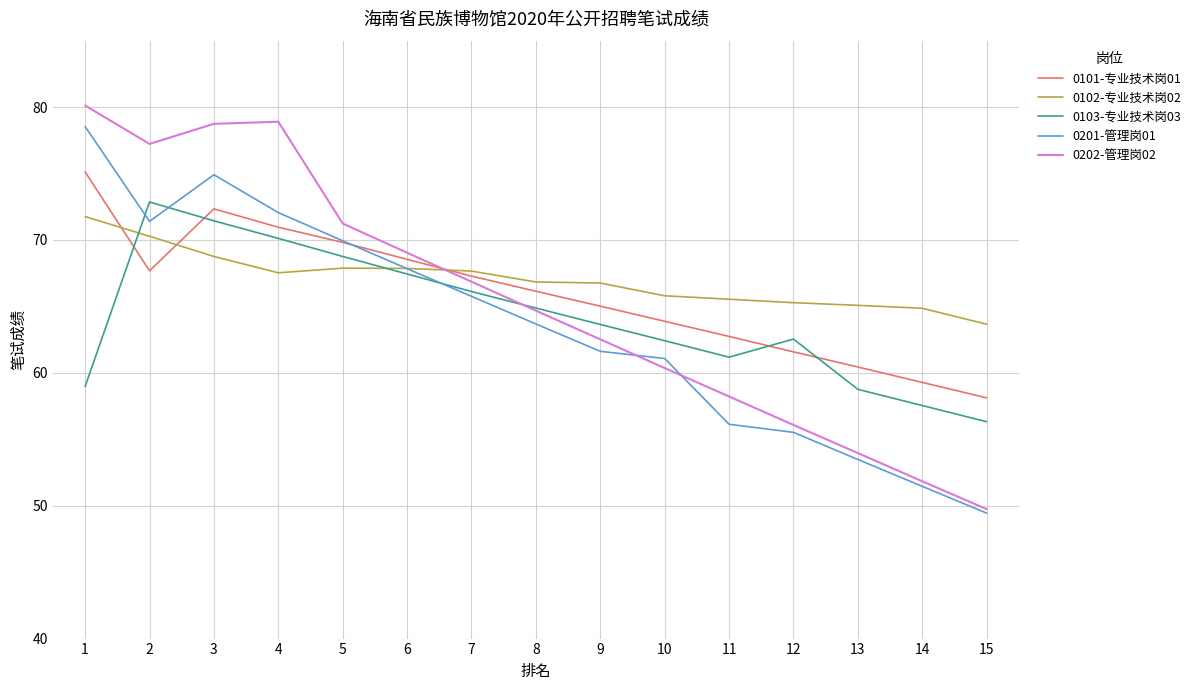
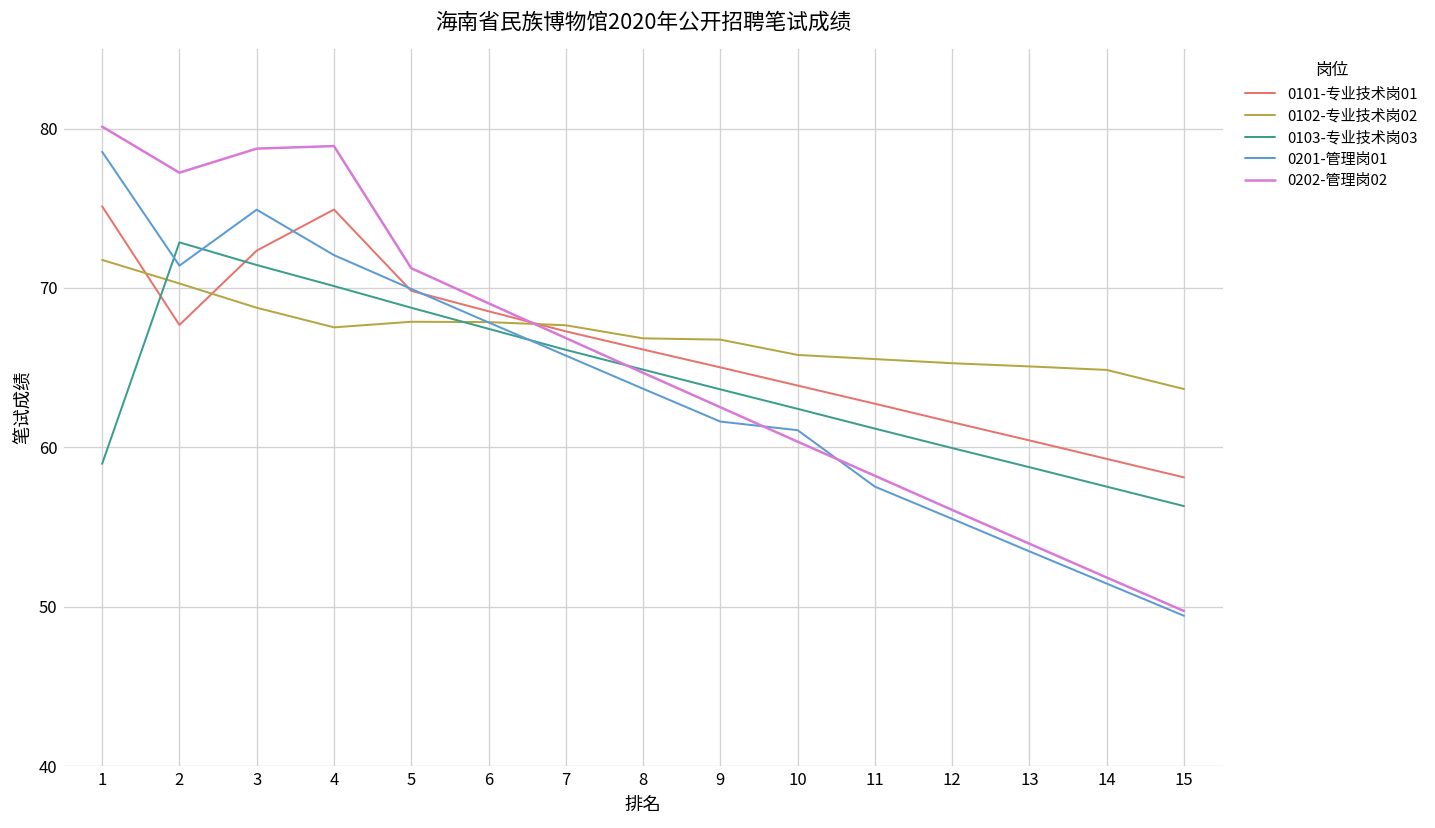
0101-专业技术岗01, 4: 71.0 -> 74.9
0201-管理岗01, 11: 56.1 -> 57.5
0103-专业技术岗03, 12: 62.5 -> 60.0
